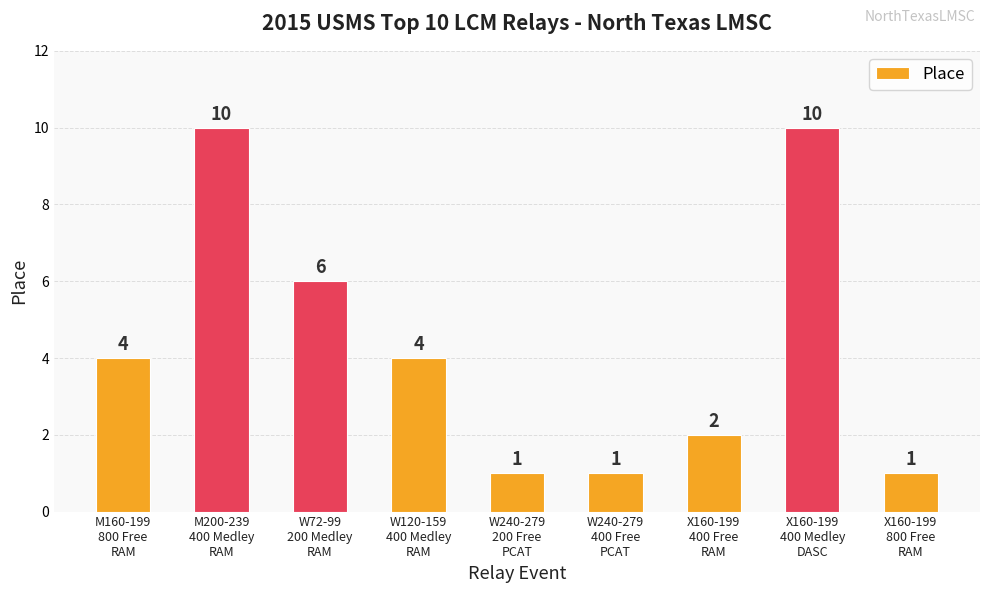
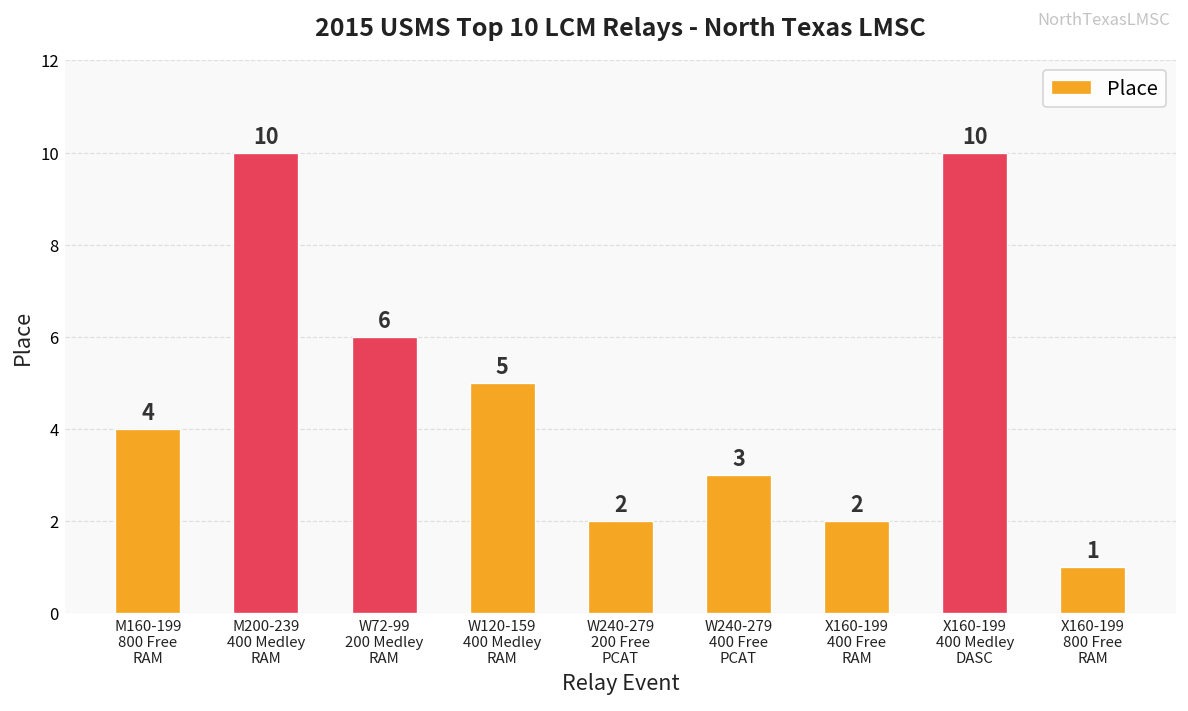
W120-159 400 Medley RAM: 4 -> 5
W240-279 200 Free PCAT: 1 -> 2
W240-279 400 Free PCAT: 1 -> 3
